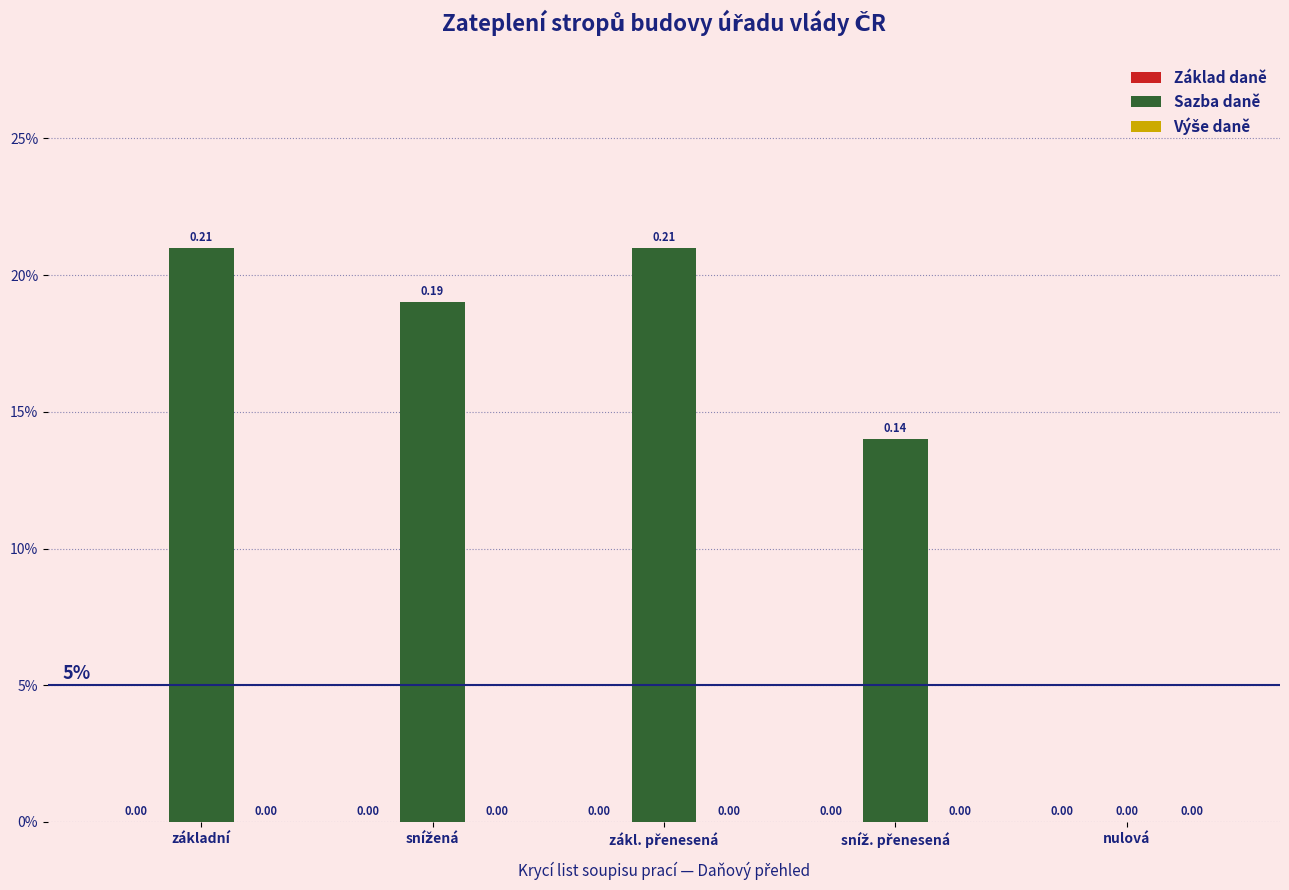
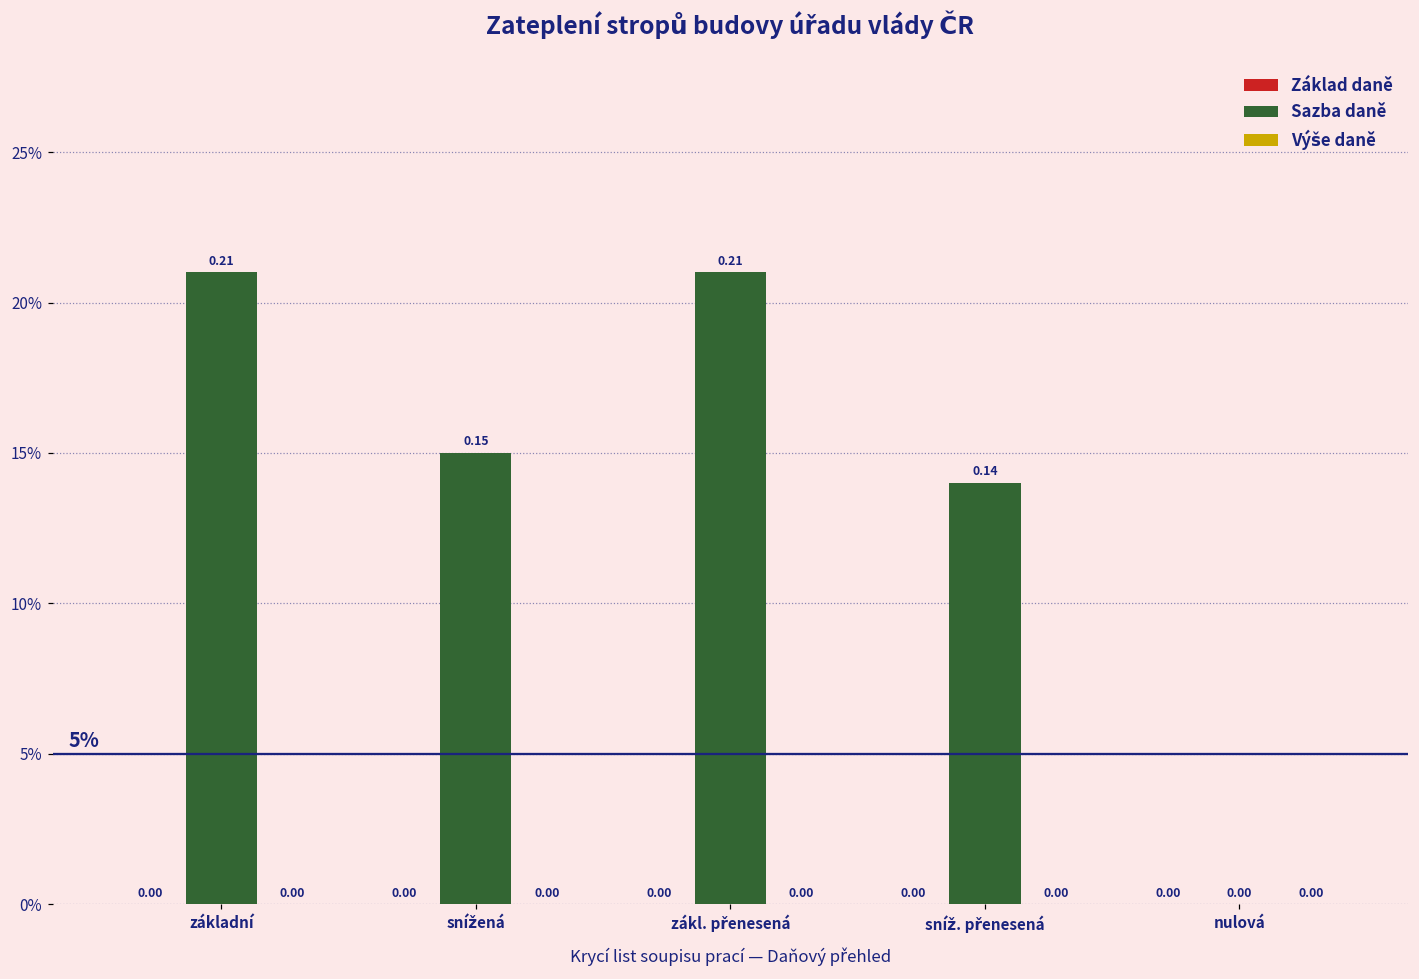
Sazba daně, snížená: 0.19 -> 0.15
